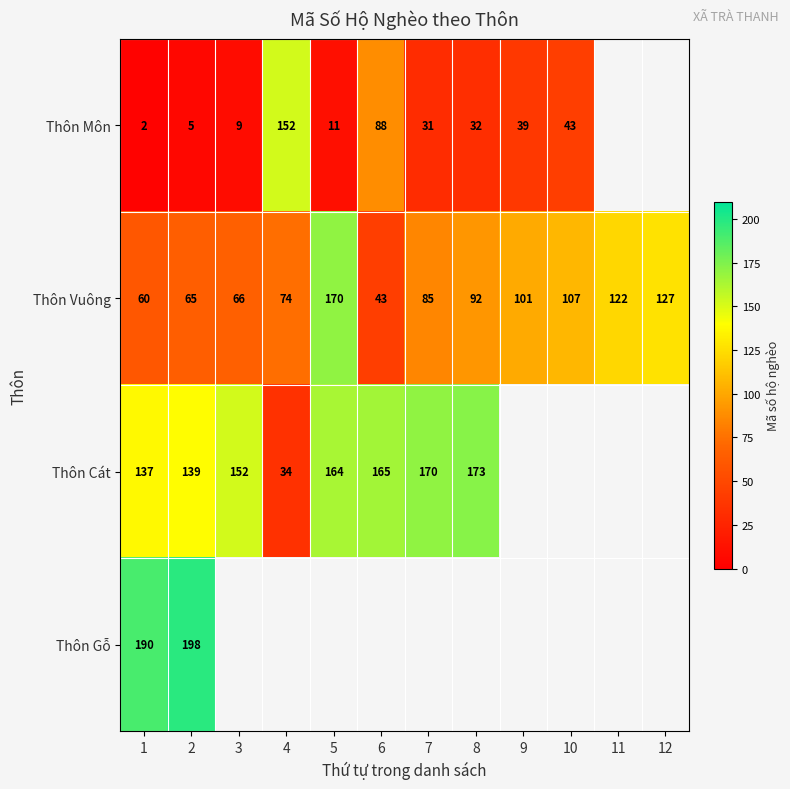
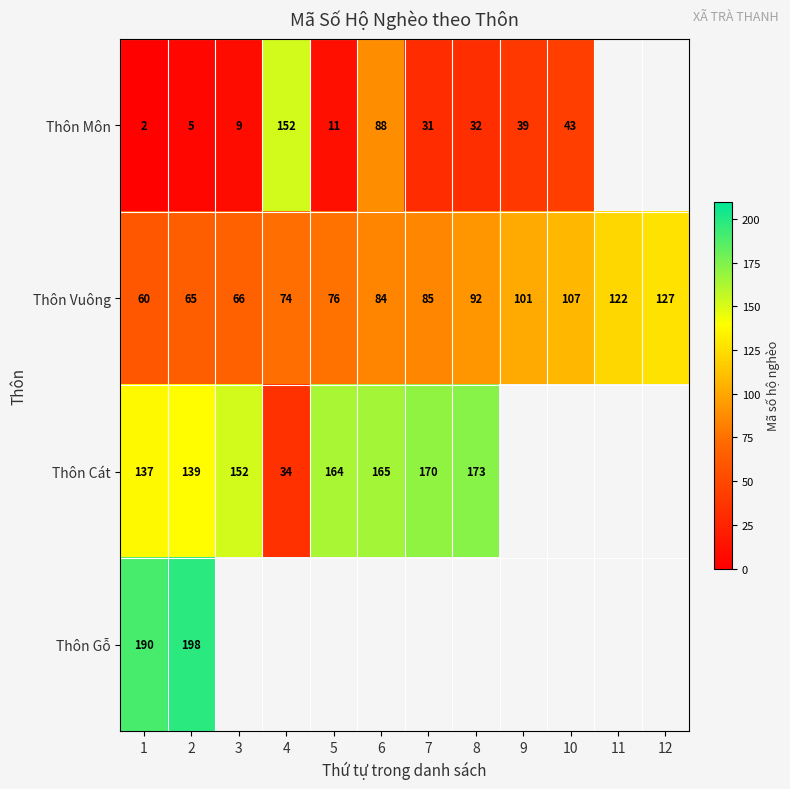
Thôn Vuông, 5: 170 -> 76
Thôn Vuông, 6: 43 -> 84
